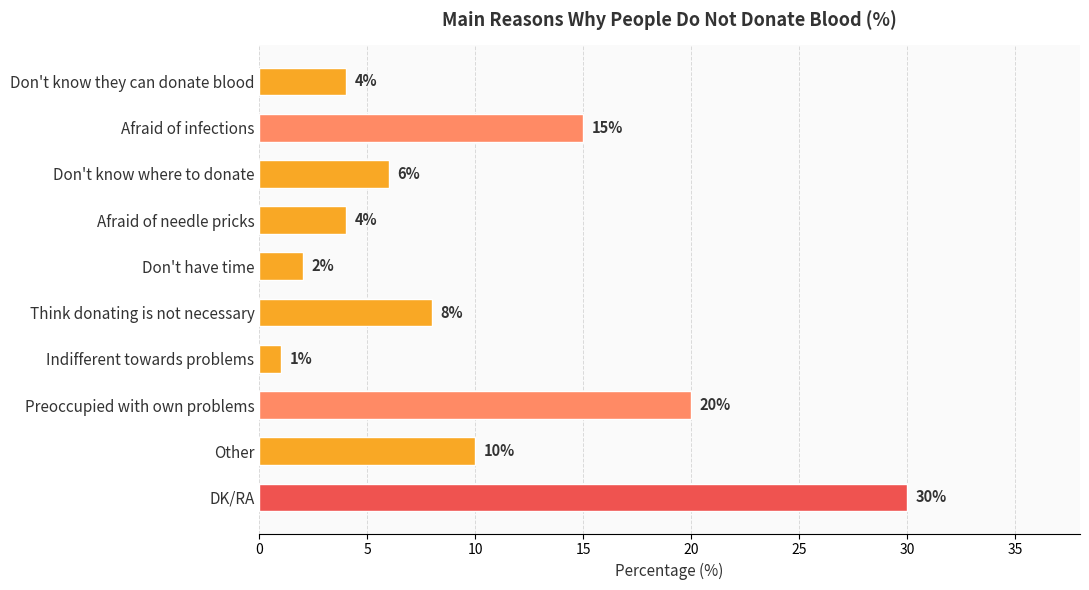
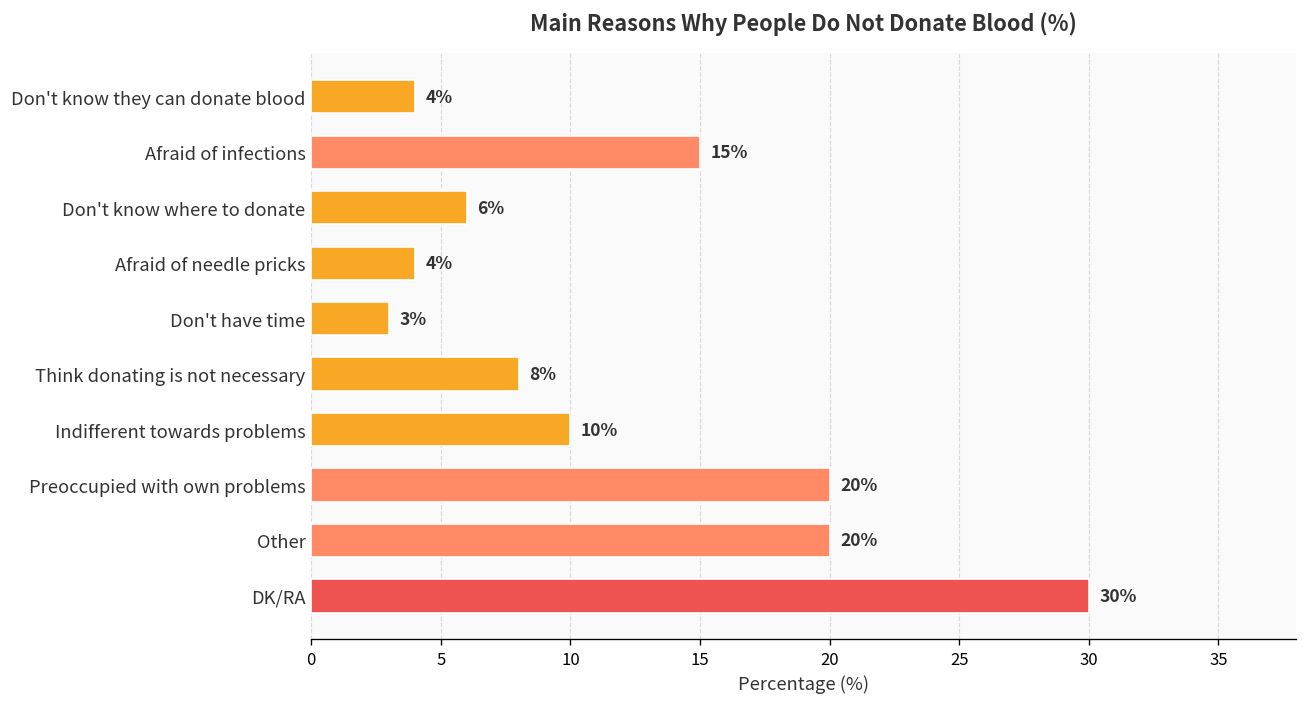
Don't have time: 2% -> 3%
Indifferent towards problems: 1% -> 10%
Other: 10% -> 20%
